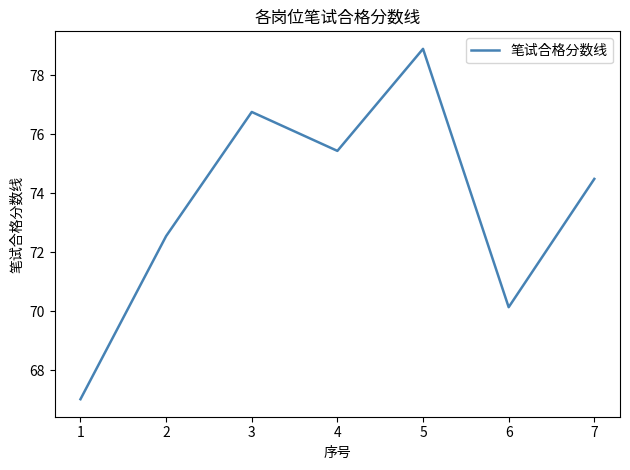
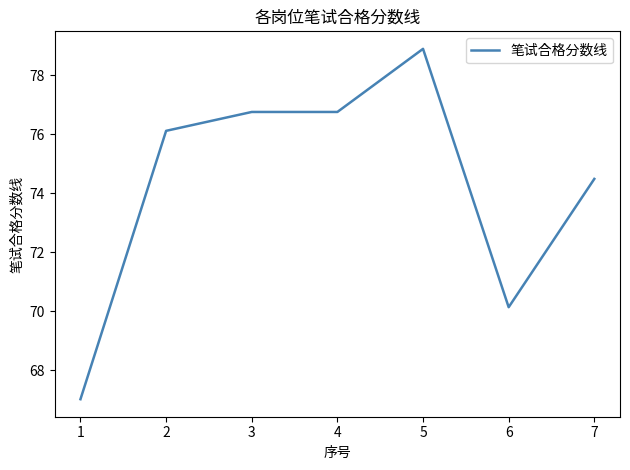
2: 72.5 -> 76.1
4: 75.4 -> 76.8
